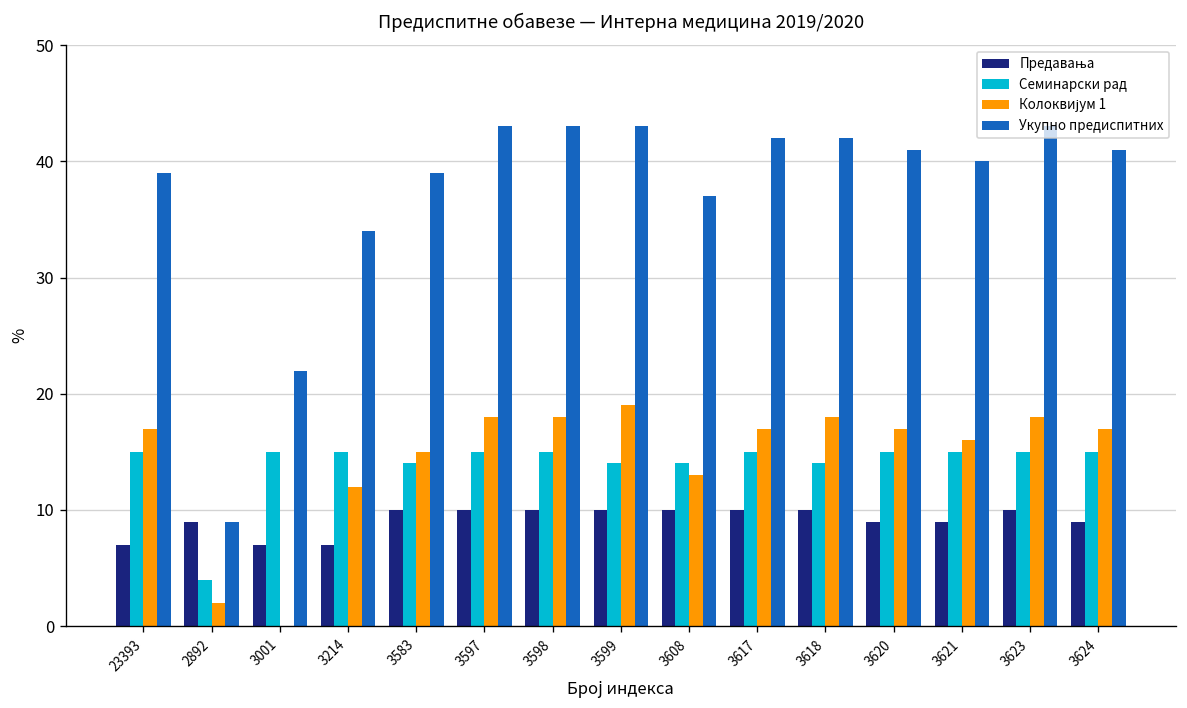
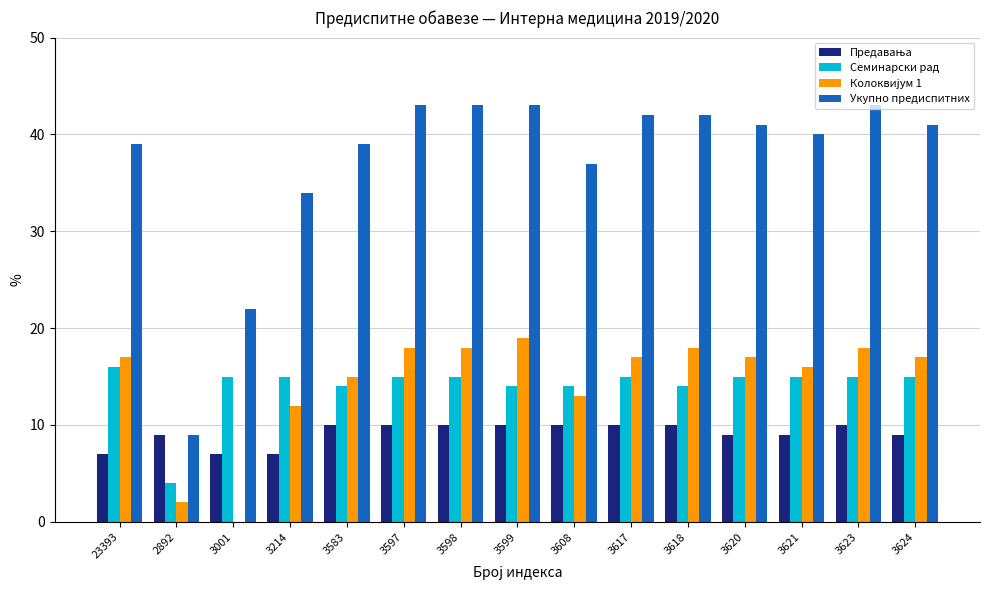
Семинарски рад, 23393: 15 -> 16
